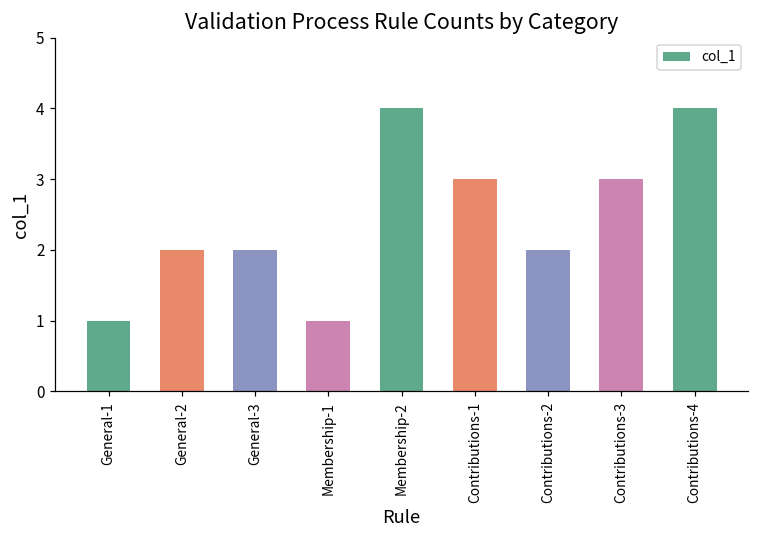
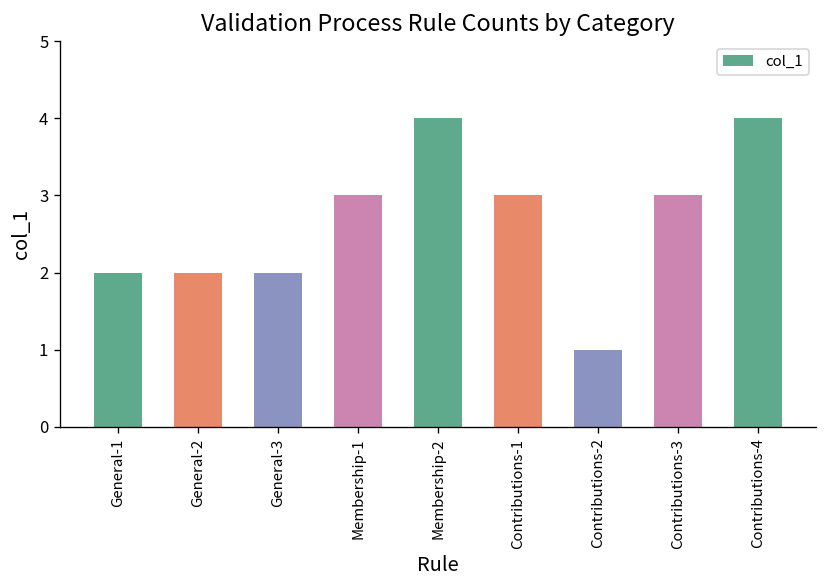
General-1: 1 -> 2
Membership-1: 1 -> 3
Contributions-2: 2 -> 1
